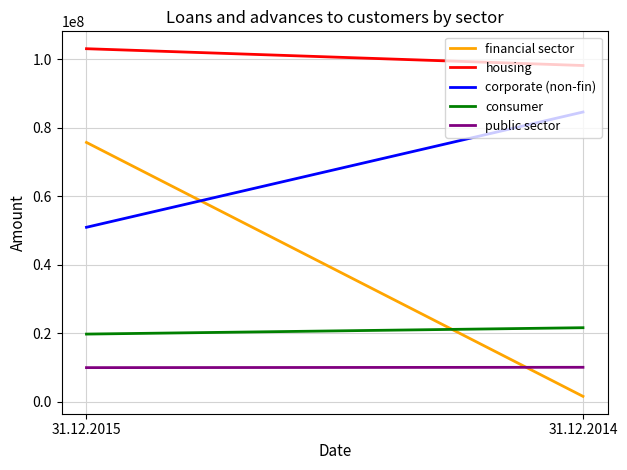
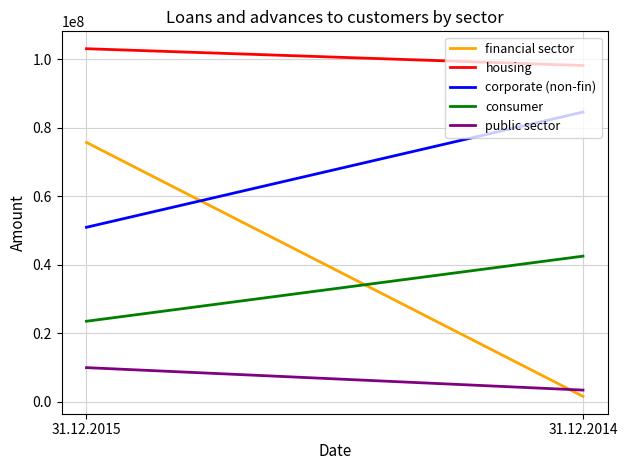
consumer, 31.12.2015: 20000000 -> 24000000
consumer, 31.12.2014: 22000000 -> 43000000
public sector, 31.12.2014: 10000000 -> 3000000
